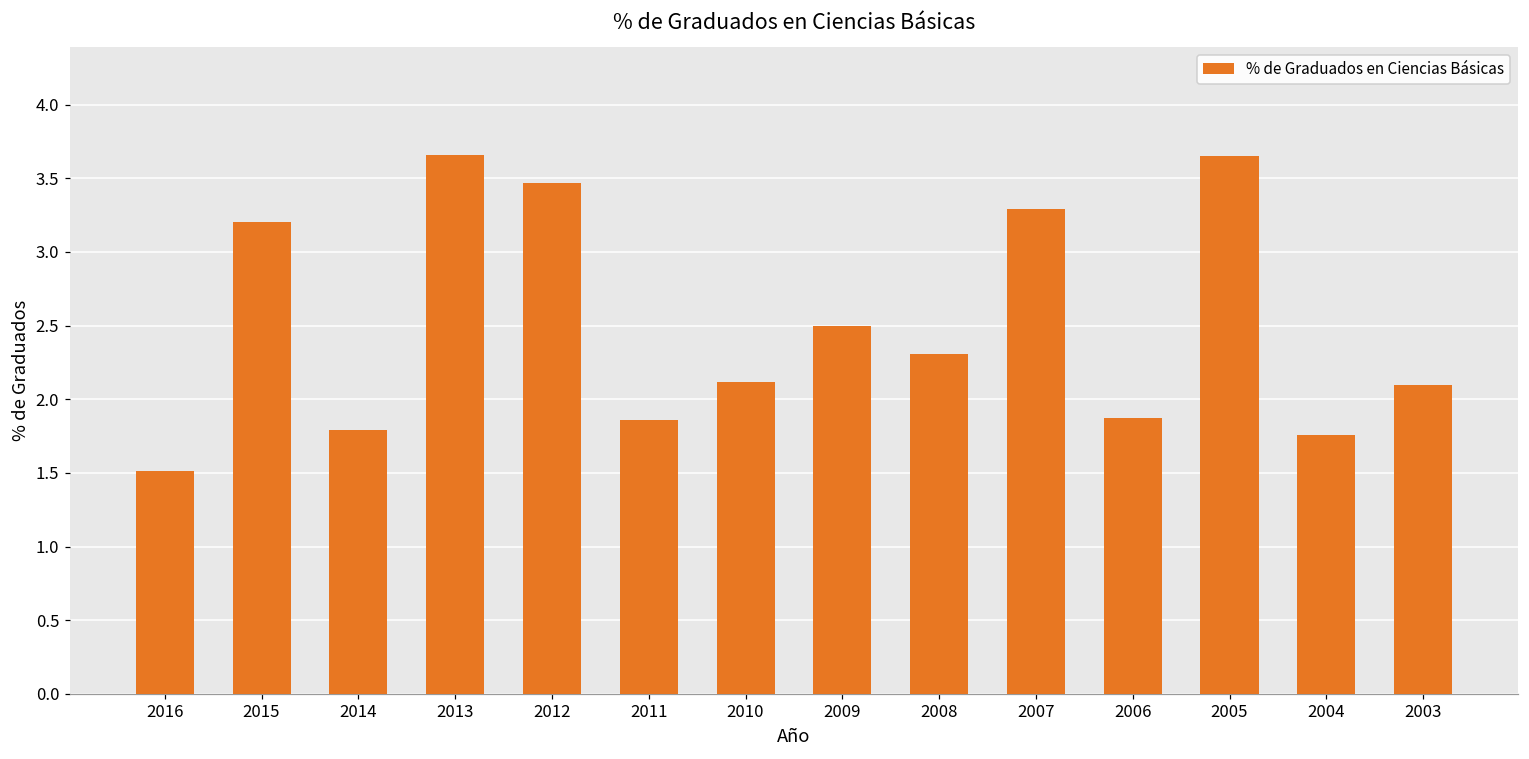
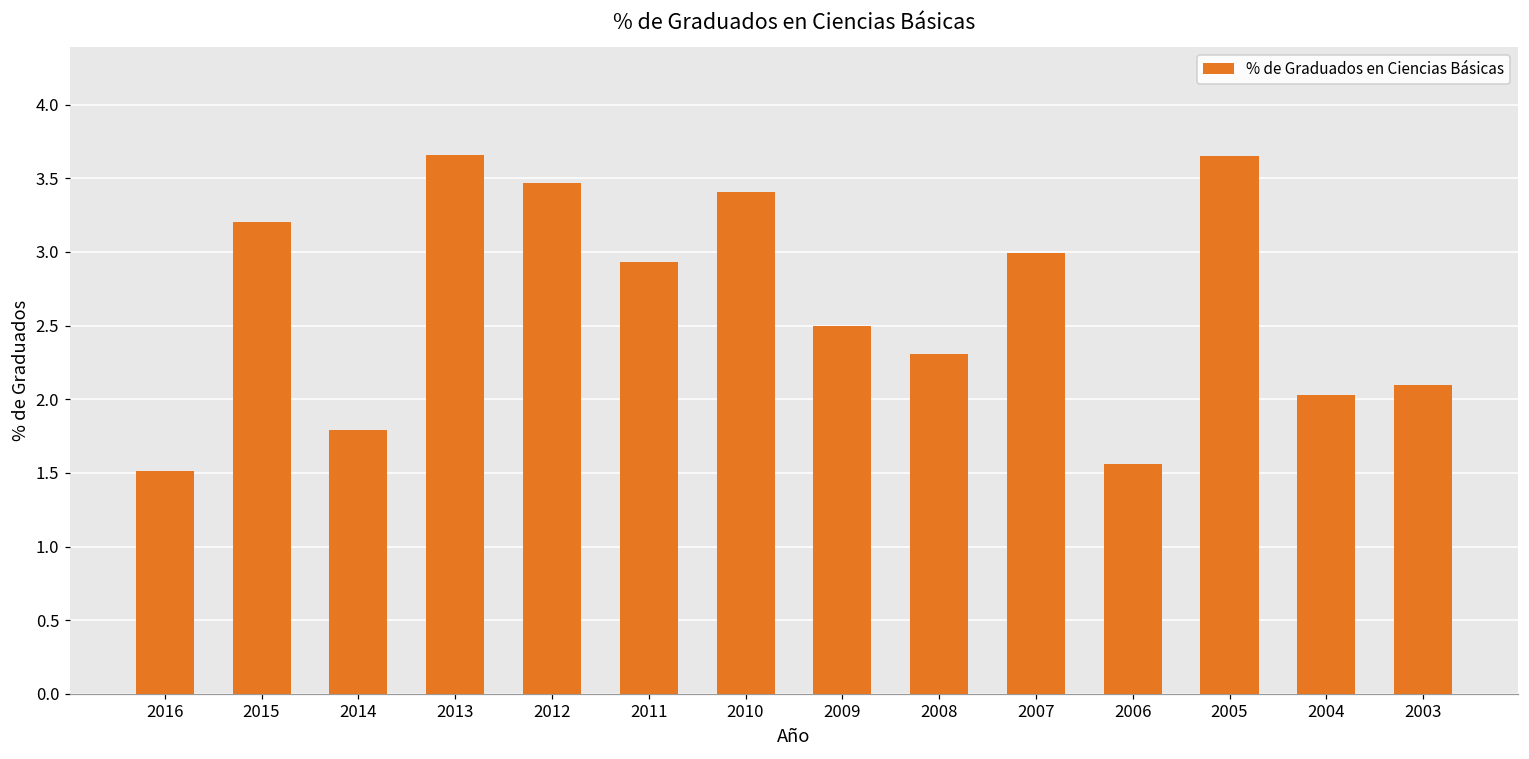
2011: 1.86 -> 2.93
2010: 2.12 -> 3.41
2007: 3.29 -> 2.99
2006: 1.87 -> 1.56
2004: 1.76 -> 2.03
